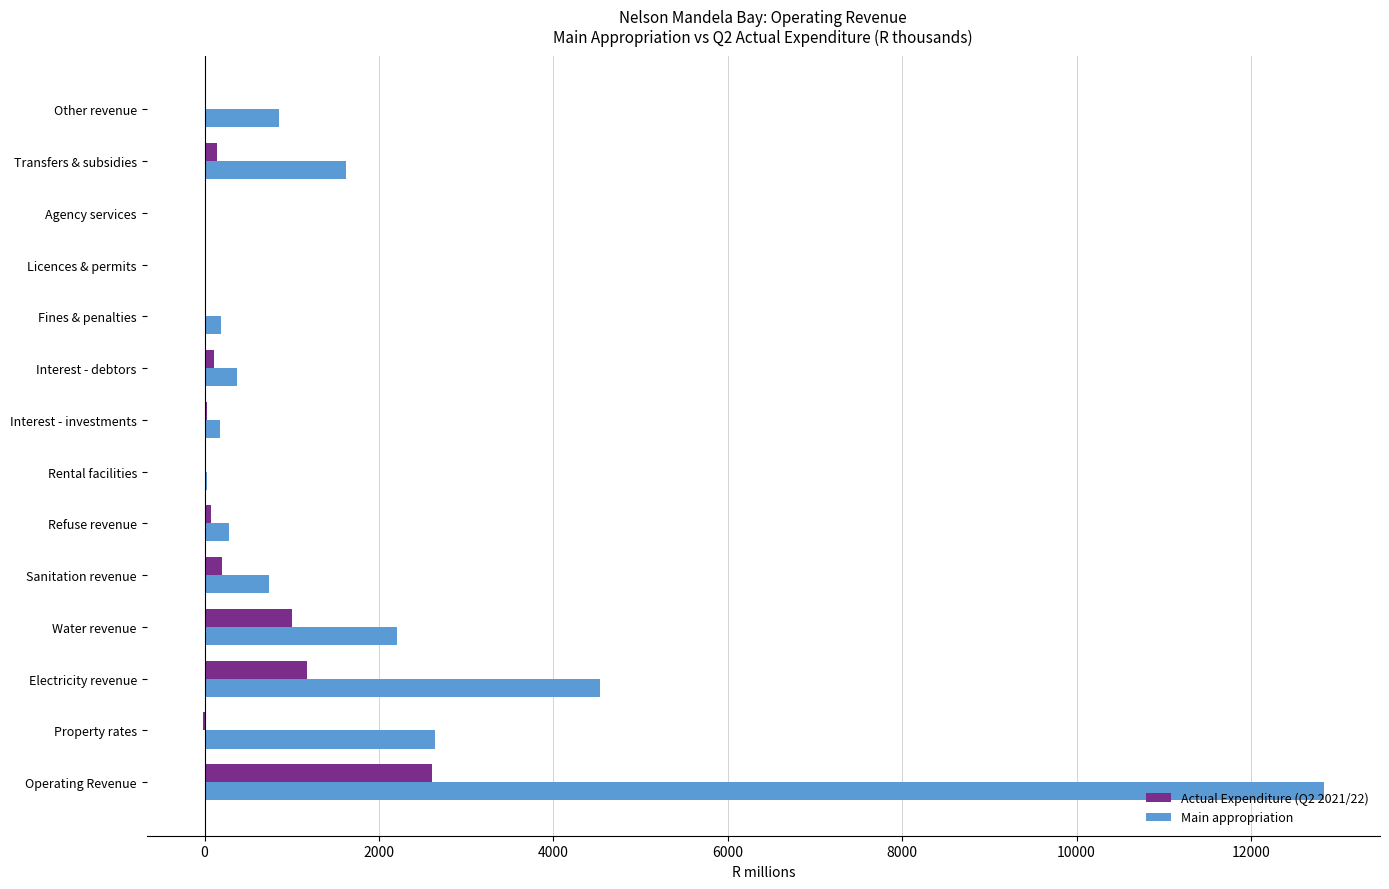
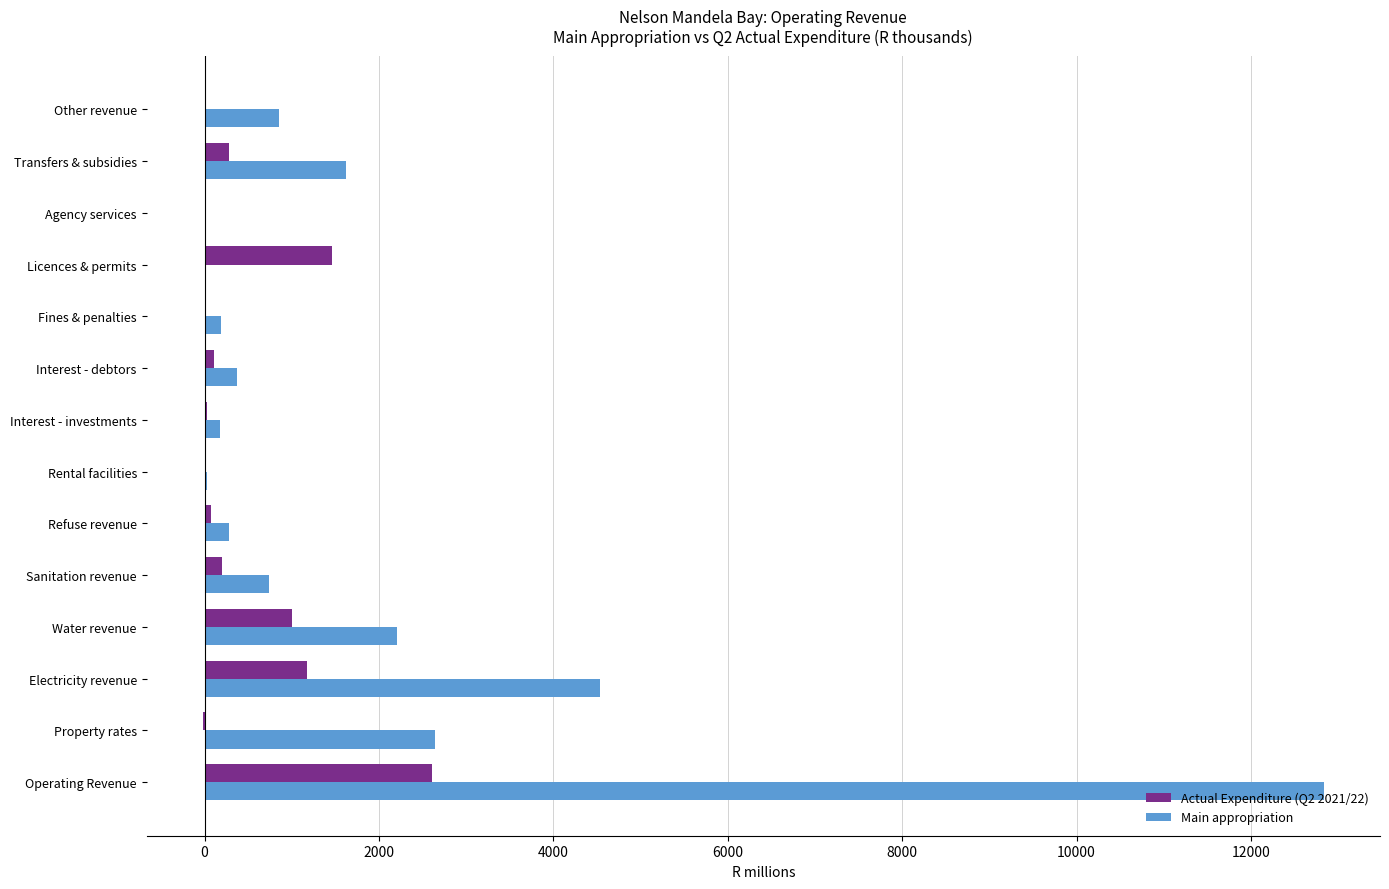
Actual Expenditure (Q2 2021/22), Transfers & subsidies: 100 -> 300
Actual Expenditure (Q2 2021/22), Licences & permits: 0 -> 1500
